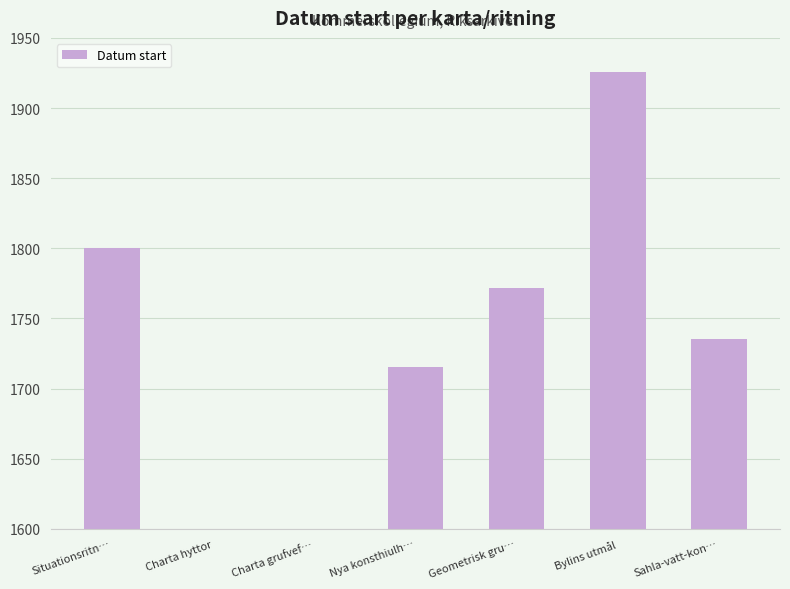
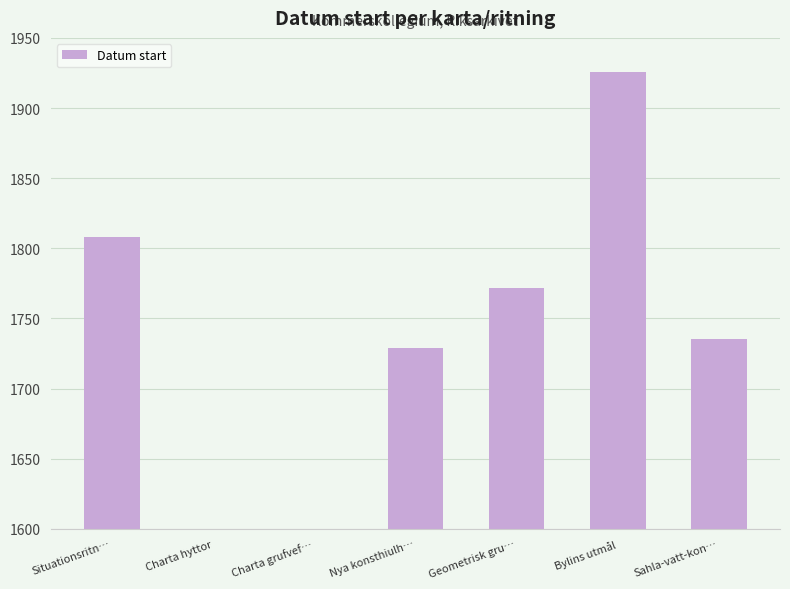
Situationsritn…: 1800 -> 1808
Nya konsthiulh…: 1715 -> 1729
